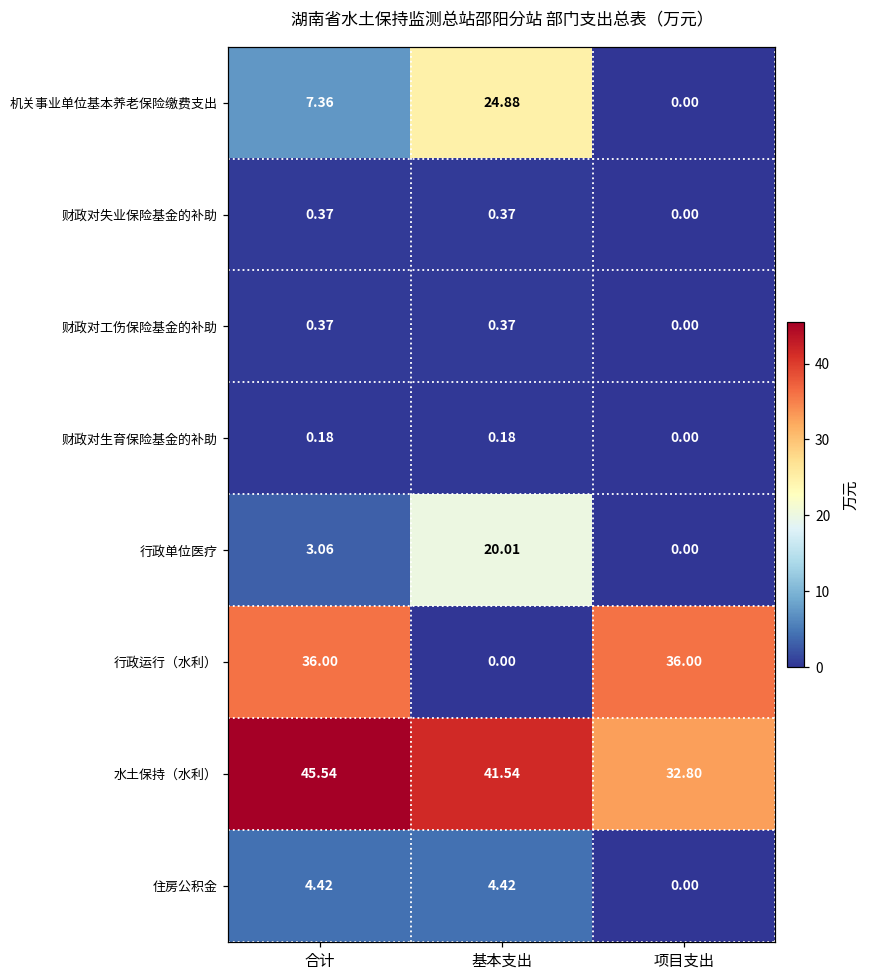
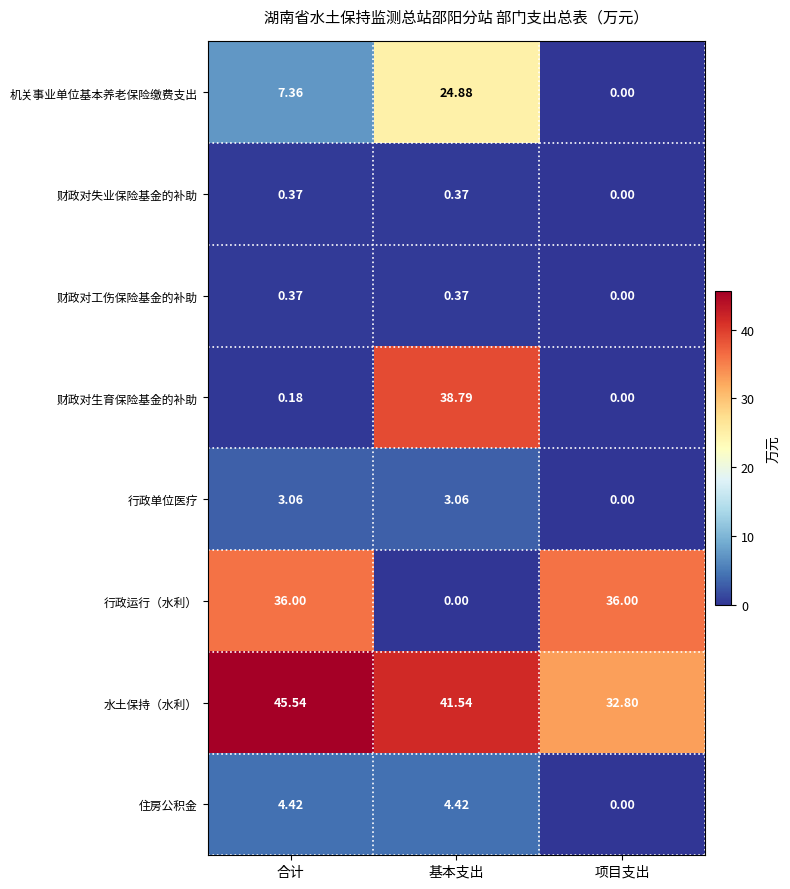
财政对生育保险基金的补助, 基本支出: 0.18 -> 38.79
行政单位医疗, 基本支出: 20.01 -> 3.06
